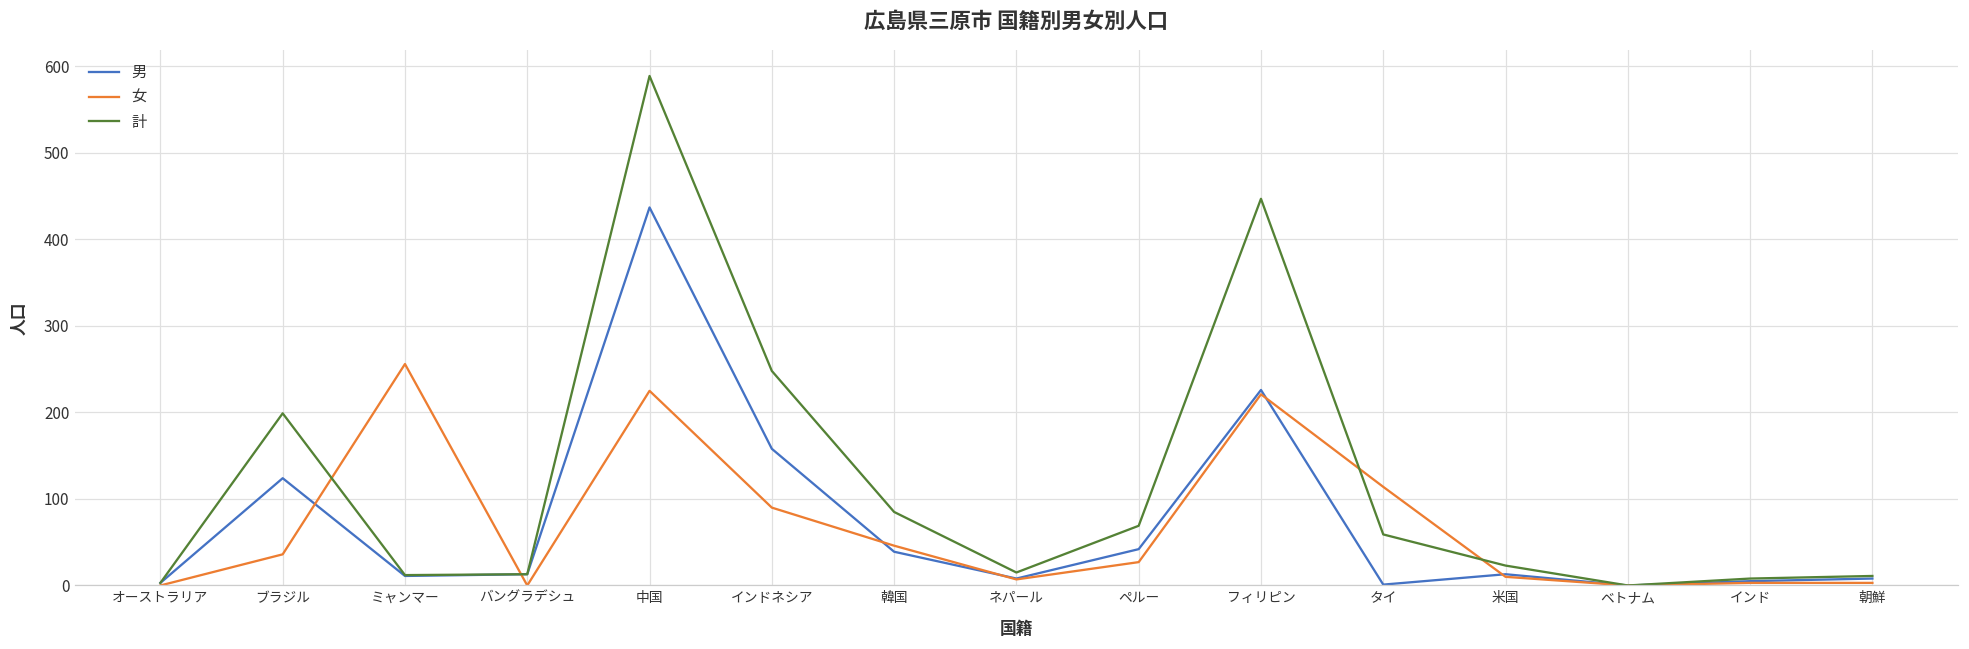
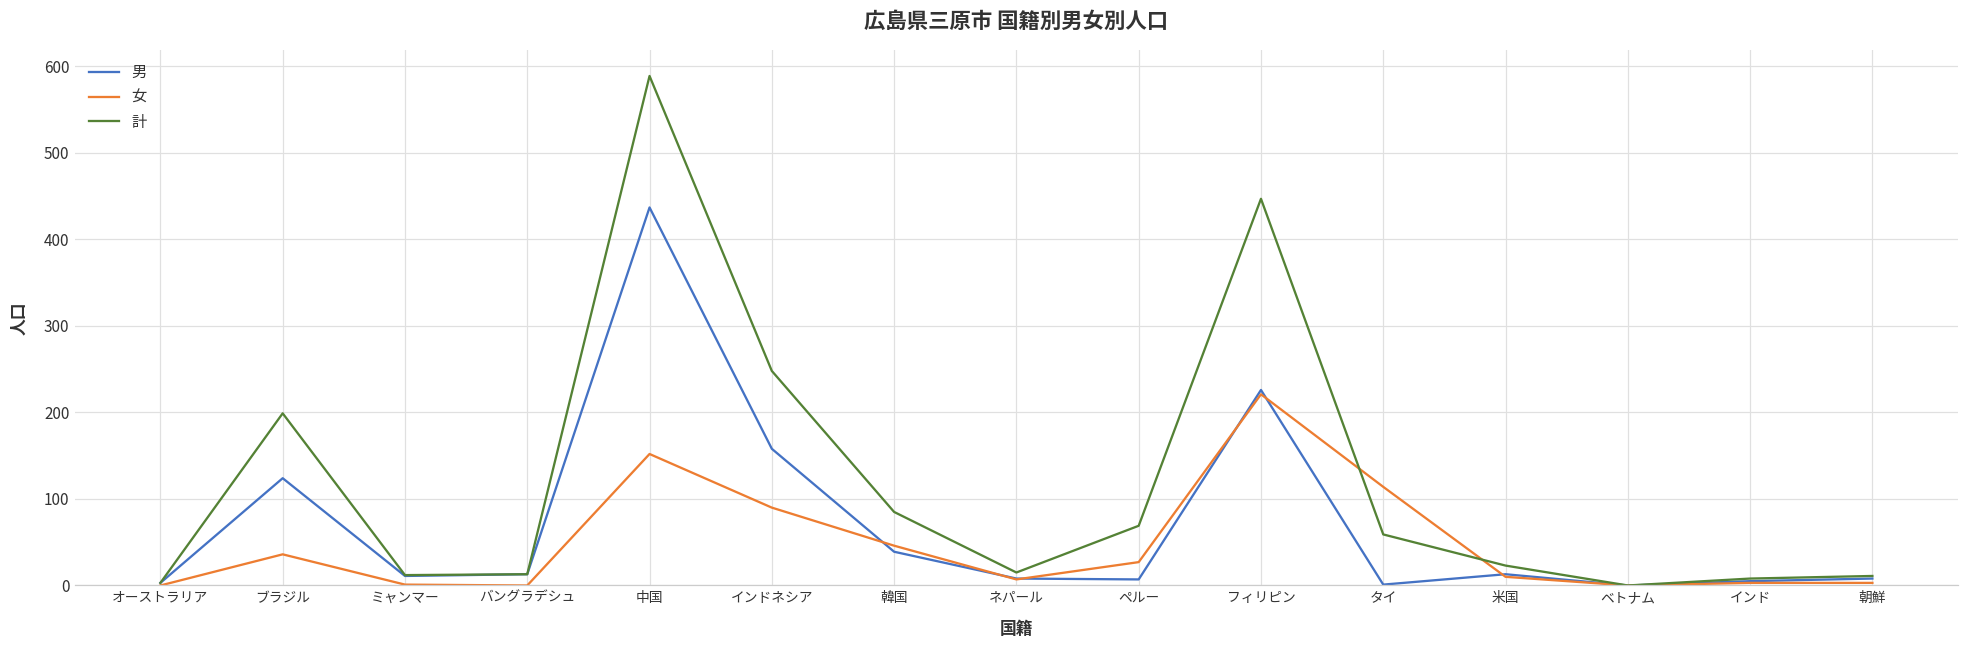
女, ミャンマー: 260 -> 0
女, 中国: 230 -> 150
男, ペルー: 40 -> 10
